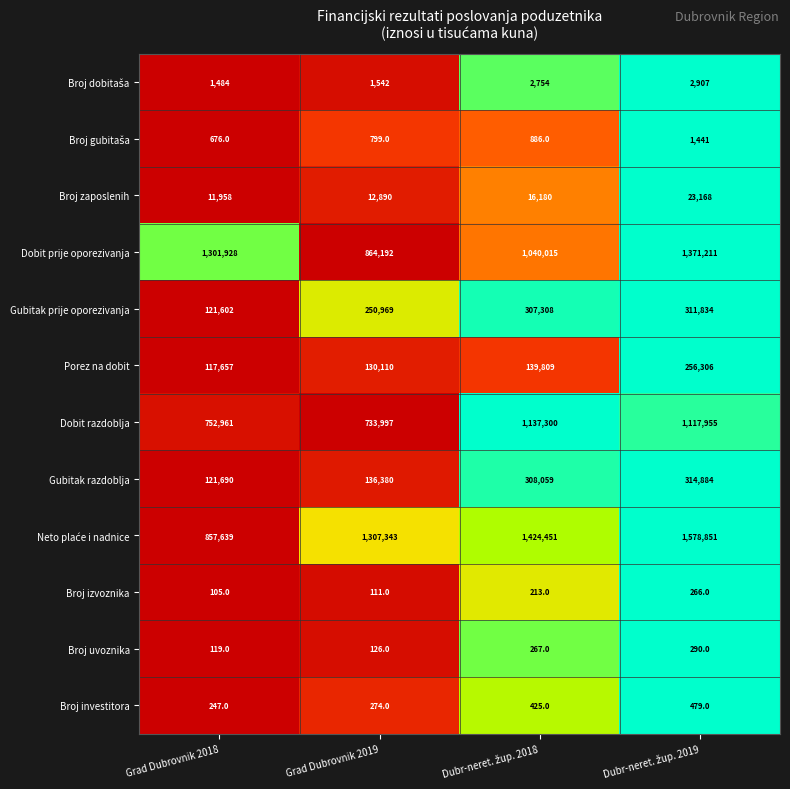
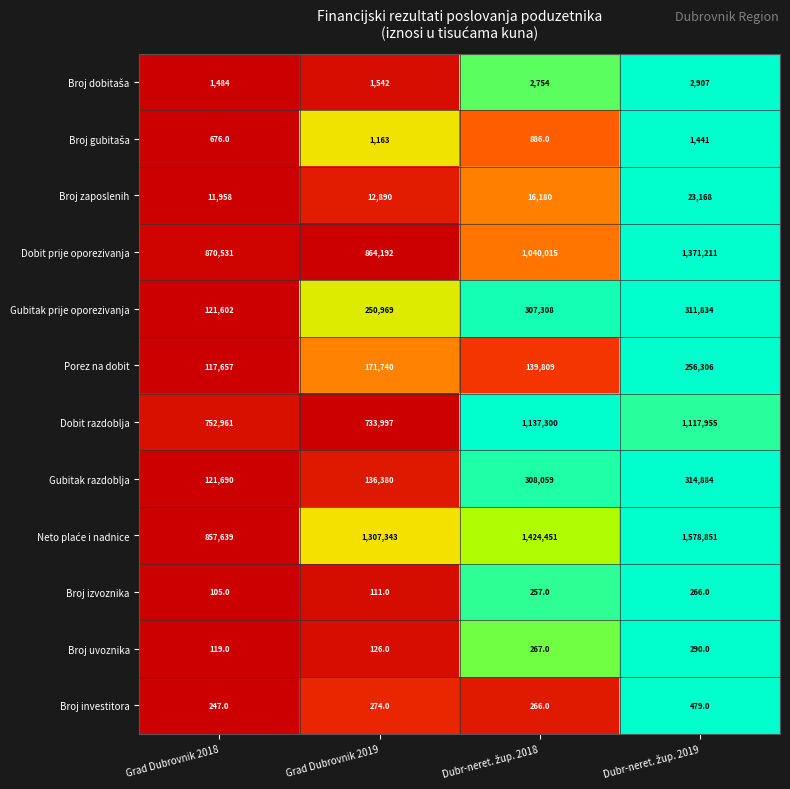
Broj gubitaša, Grad Dubrovnik 2019: 799.0 -> 1,163
Dobit prije oporezivanja, Grad Dubrovnik 2018: 1,301,928 -> 870,531
Porez na dobit, Grad Dubrovnik 2019: 130,110 -> 171,740
Broj izvoznika, Dubr-neret. žup. 2018: 213.0 -> 257.0
Broj investitora, Dubr-neret. žup. 2018: 425.0 -> 266.0
